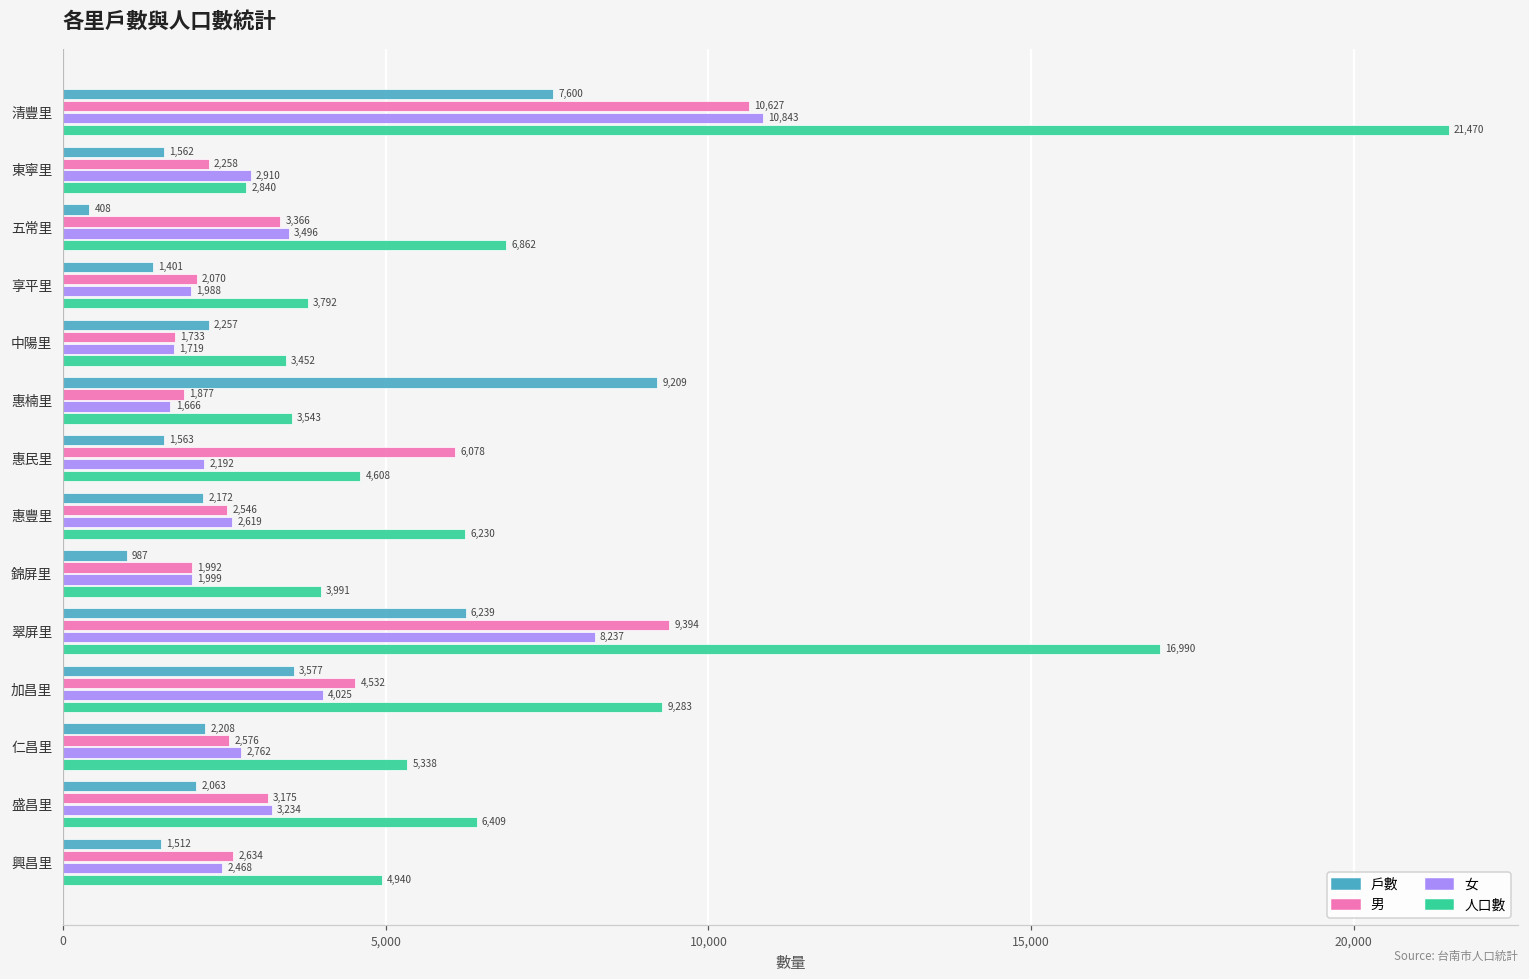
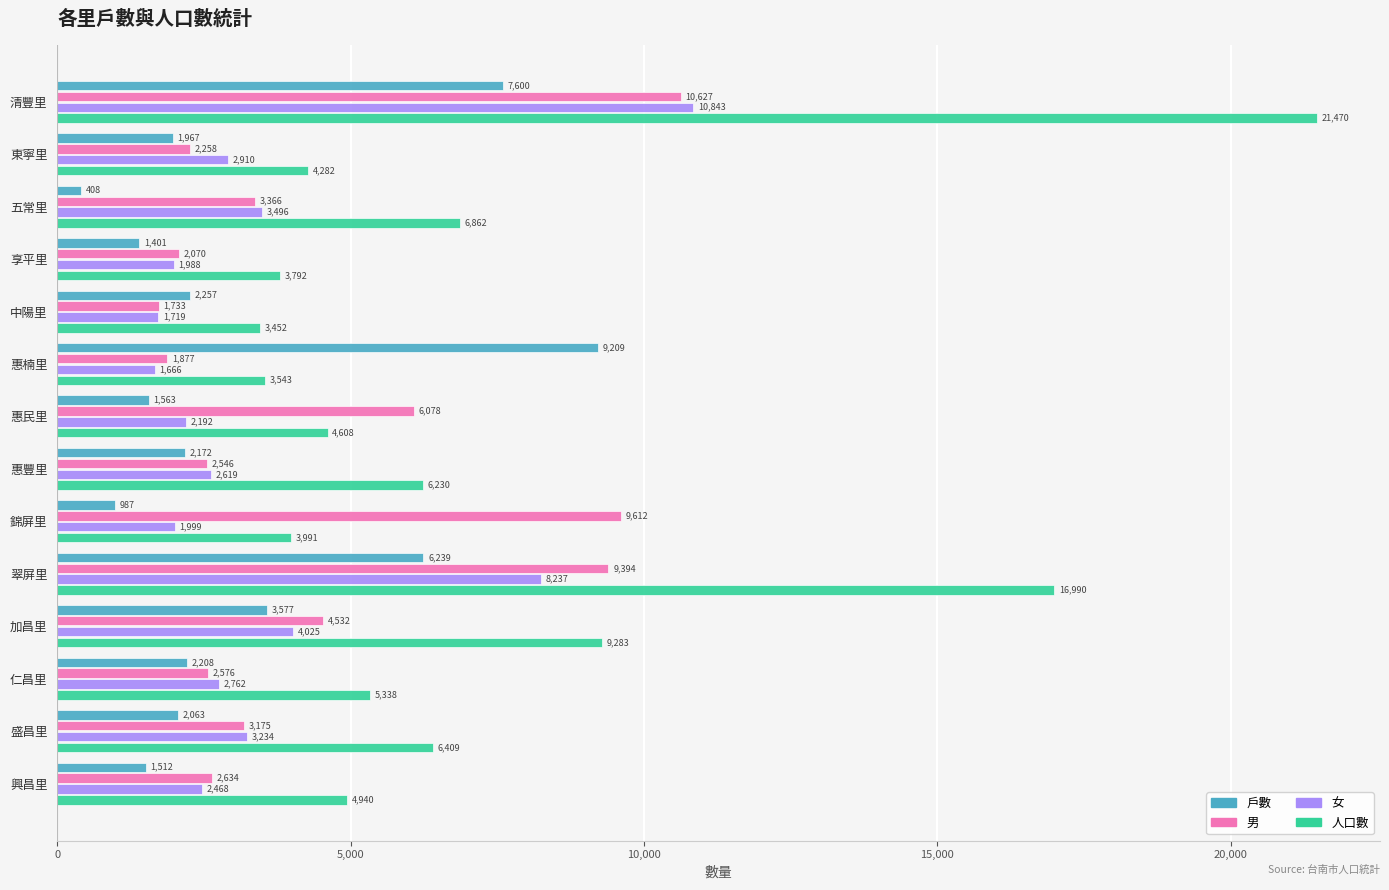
戶數, 東寧里: 1,562 -> 1,967
人口數, 東寧里: 2,840 -> 4,282
男, 錦屏里: 1,992 -> 9,612
